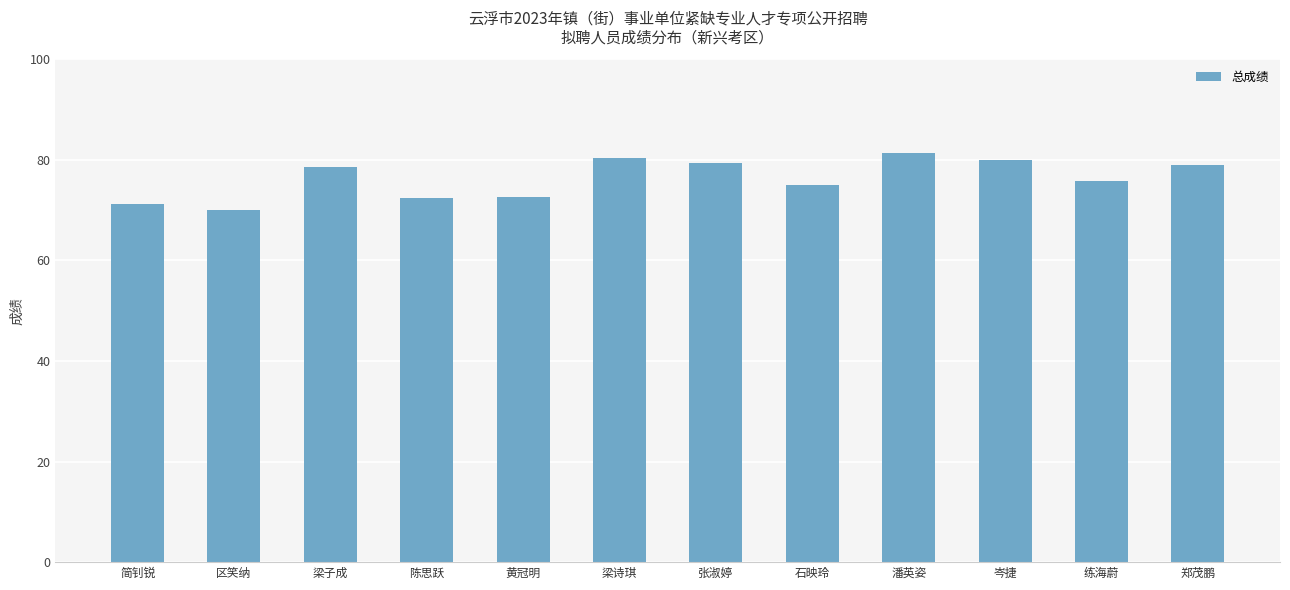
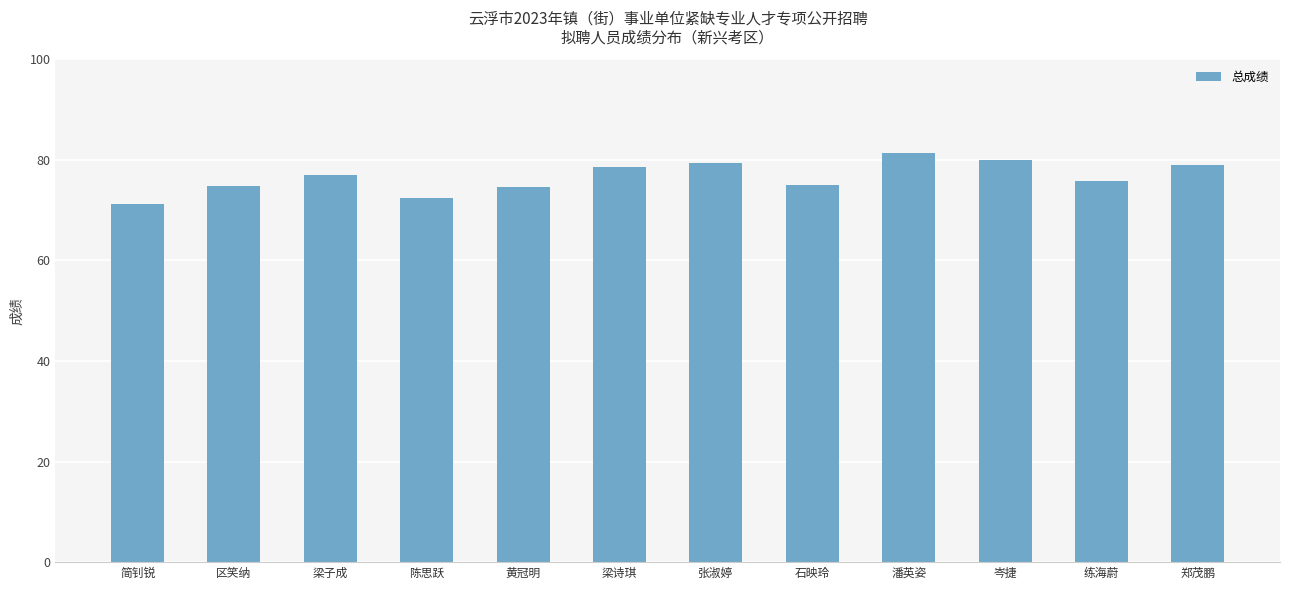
区笑纳: 70 -> 75
梁子成: 79 -> 77
黄冠明: 73 -> 75
梁诗琪: 80 -> 79
